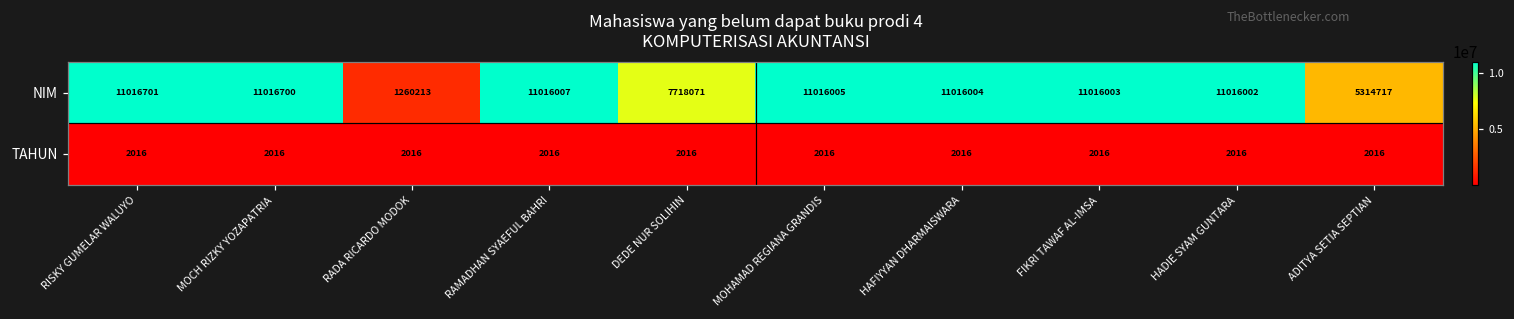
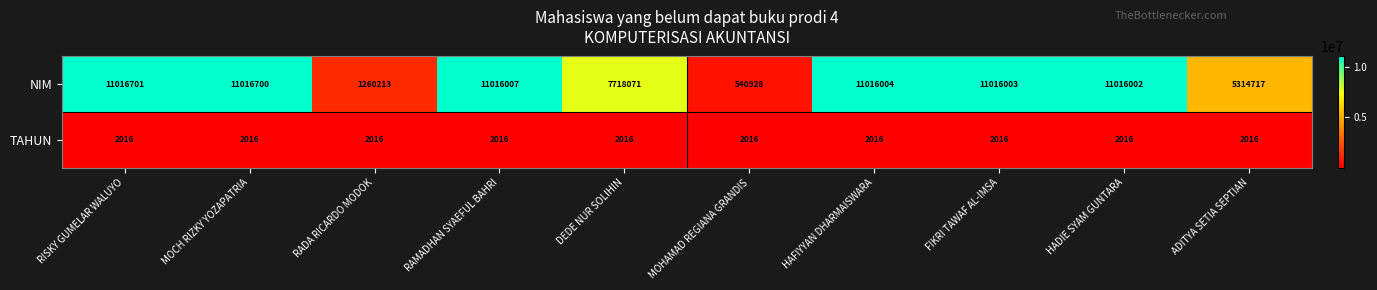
NIM, MOHAMAD REGIANA GRANDIS: 11016005 -> 540928
